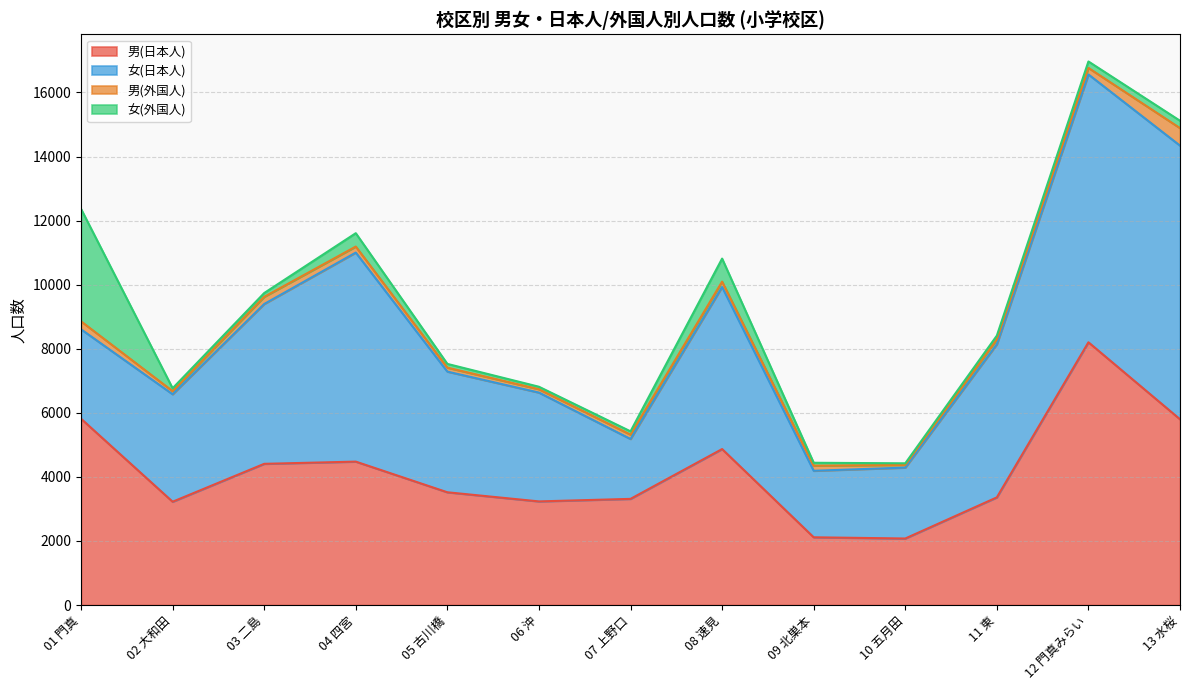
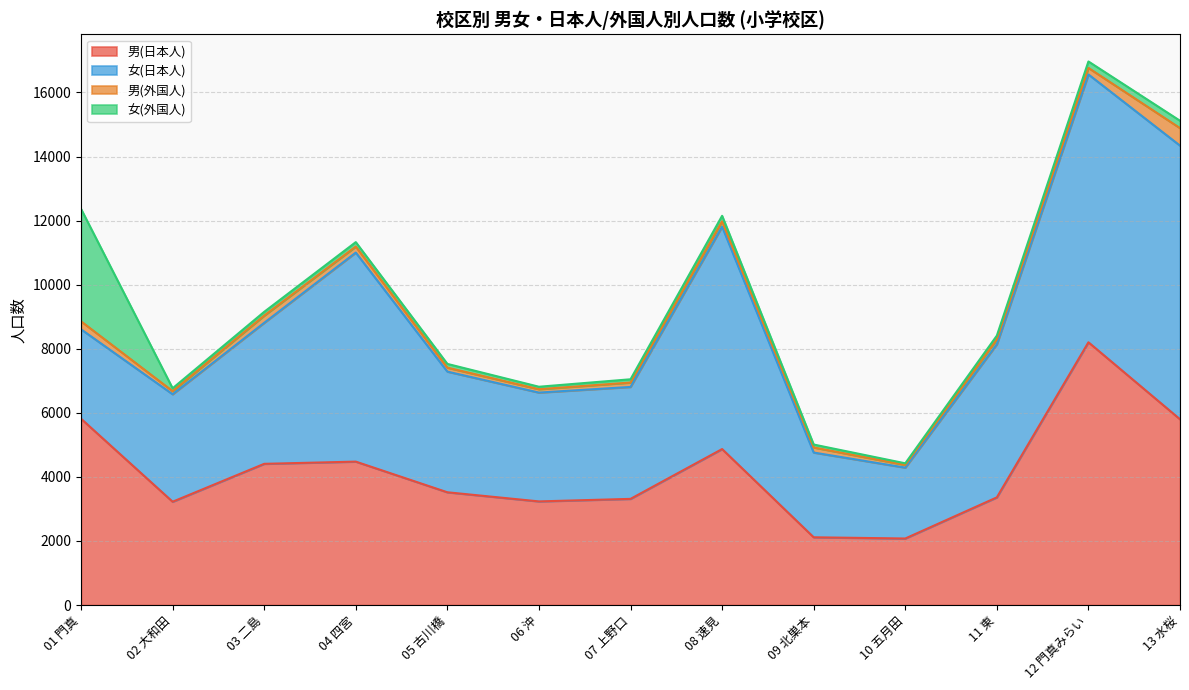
女(日本人), 03 二島: 5000 -> 4400
女(外国人), 04 四宮: 400 -> 100
女(日本人), 07 上野口: 1900 -> 3500
女(日本人), 08 速見: 5100 -> 6900
女(外国人), 08 速見: 700 -> 200
女(日本人), 09 北巣本: 2100 -> 2600
